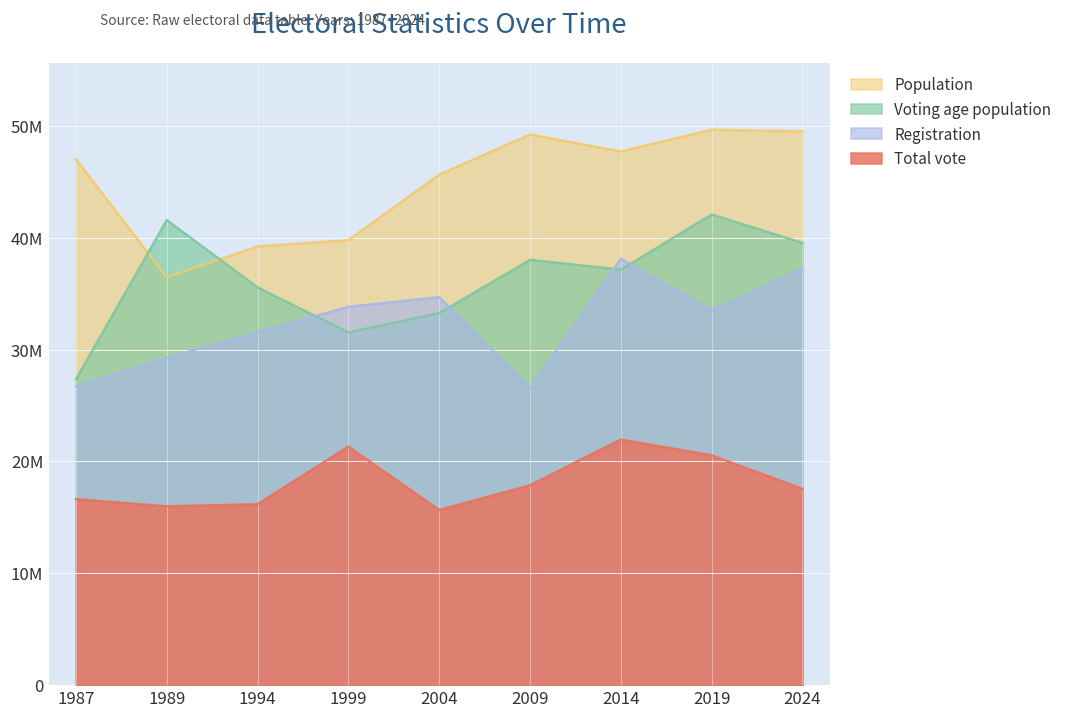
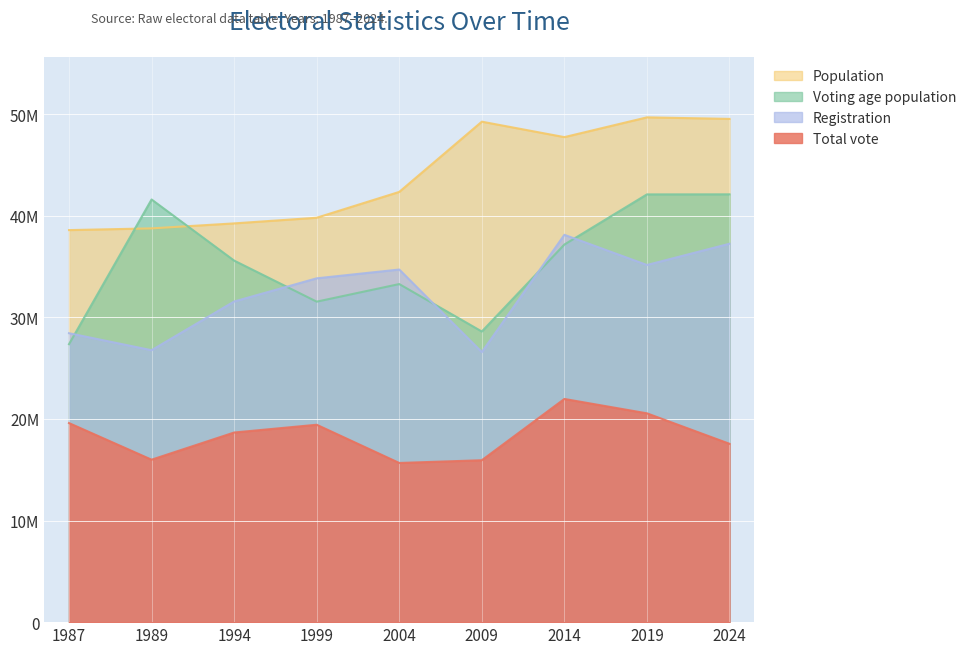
Population, 1987: 47000000 -> 38600000
Registration, 1987: 26700000 -> 28400000
Total vote, 1987: 16600000 -> 19600000
Population, 1989: 36500000 -> 38800000
Registration, 1989: 29300000 -> 26800000
Total vote, 1994: 16200000 -> 18700000
Total vote, 1999: 21300000 -> 19400000
Population, 2004: 45700000 -> 42300000
Voting age population, 2009: 38000000 -> 28600000
Total vote, 2009: 17900000 -> 15900000
Registration, 2019: 33500000 -> 35200000
Voting age population, 2024: 39600000 -> 42100000
